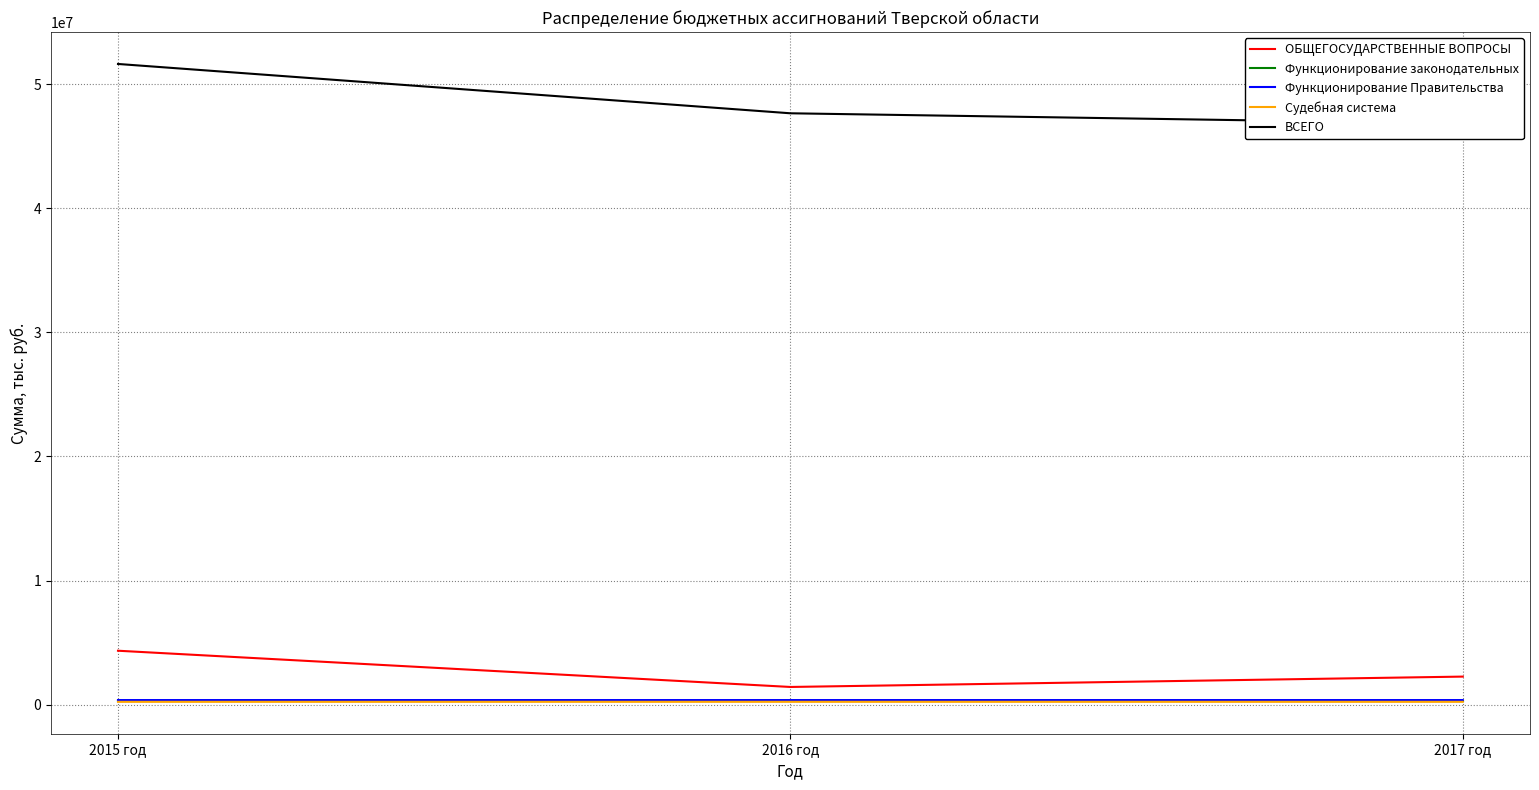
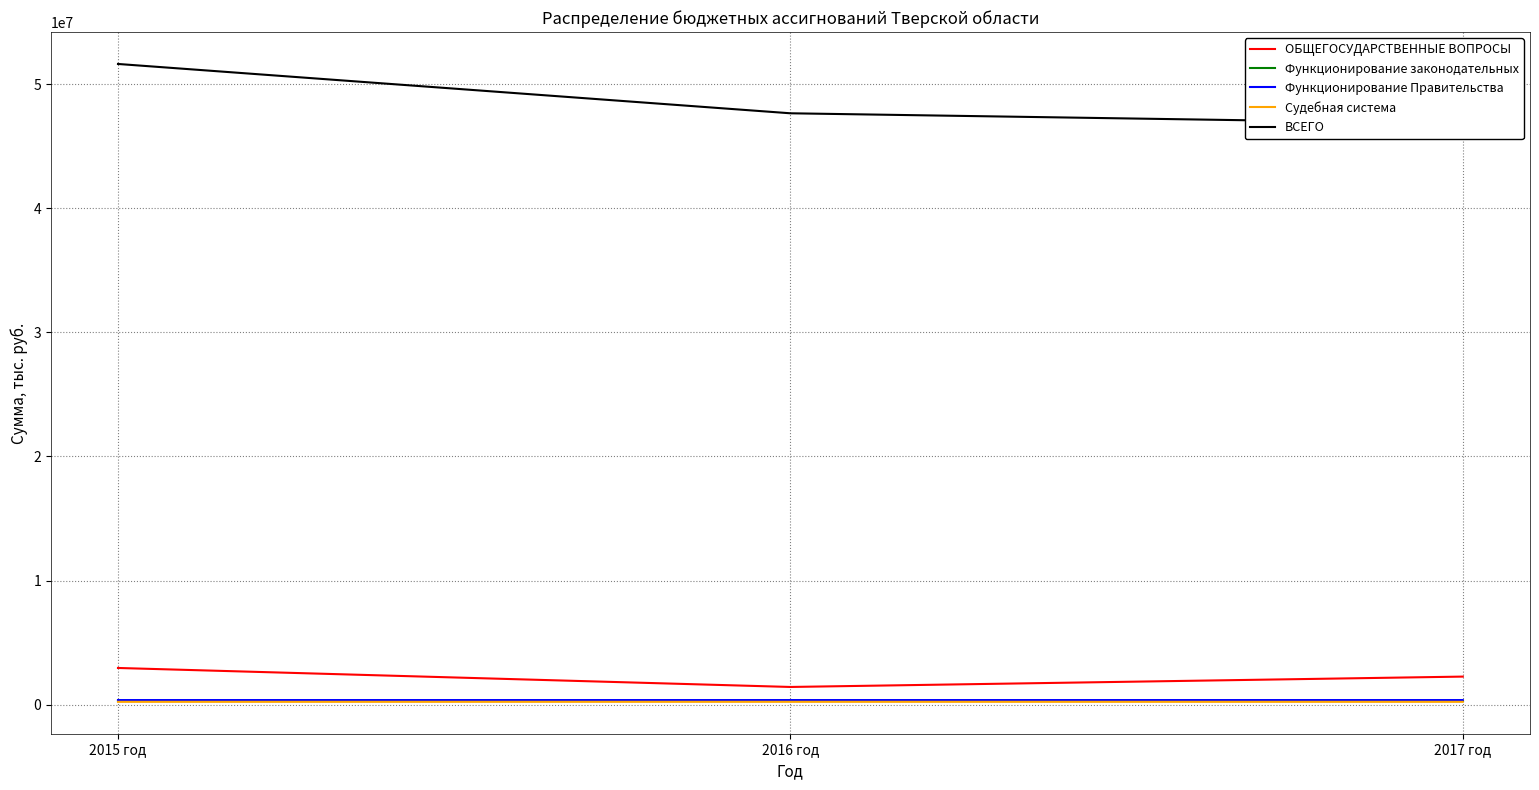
ОБЩЕГОСУДАРСТВЕННЫЕ ВОПРОСЫ, 2015 год: 4300000 -> 3000000
